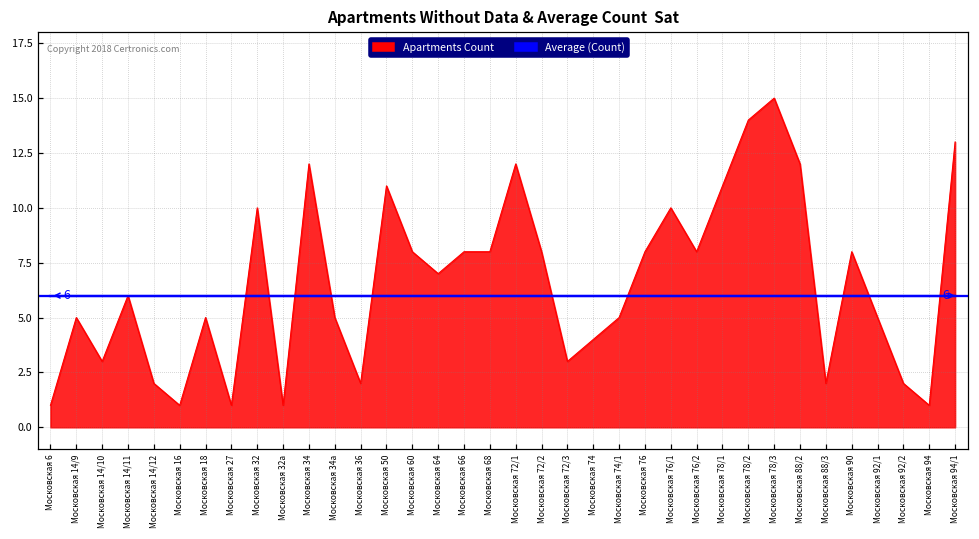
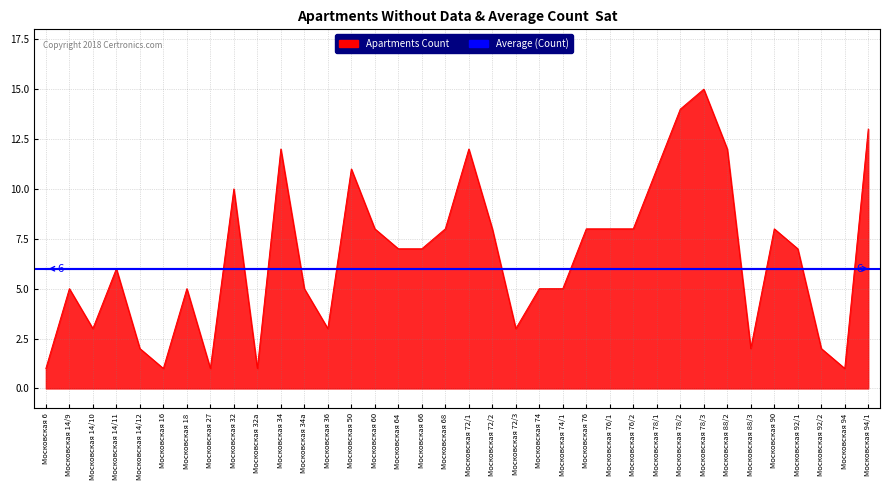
Apartments Count, Московская 36: 2 -> 3
Apartments Count, Московская 66: 8 -> 7
Apartments Count, Московская 74: 4 -> 5
Apartments Count, Московская 76/1: 10 -> 8
Apartments Count, Московская 92/1: 5 -> 7
